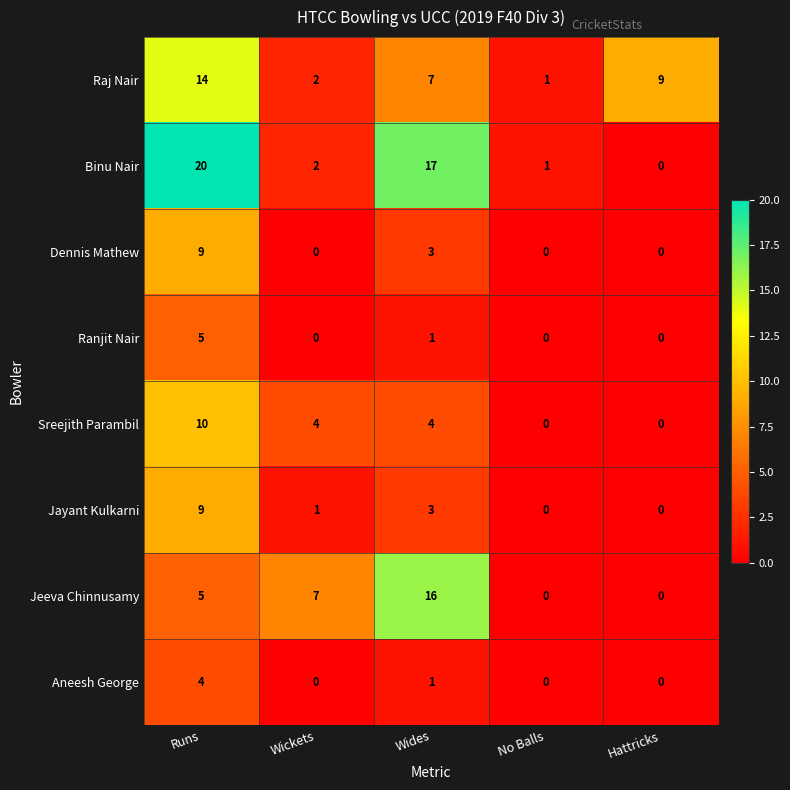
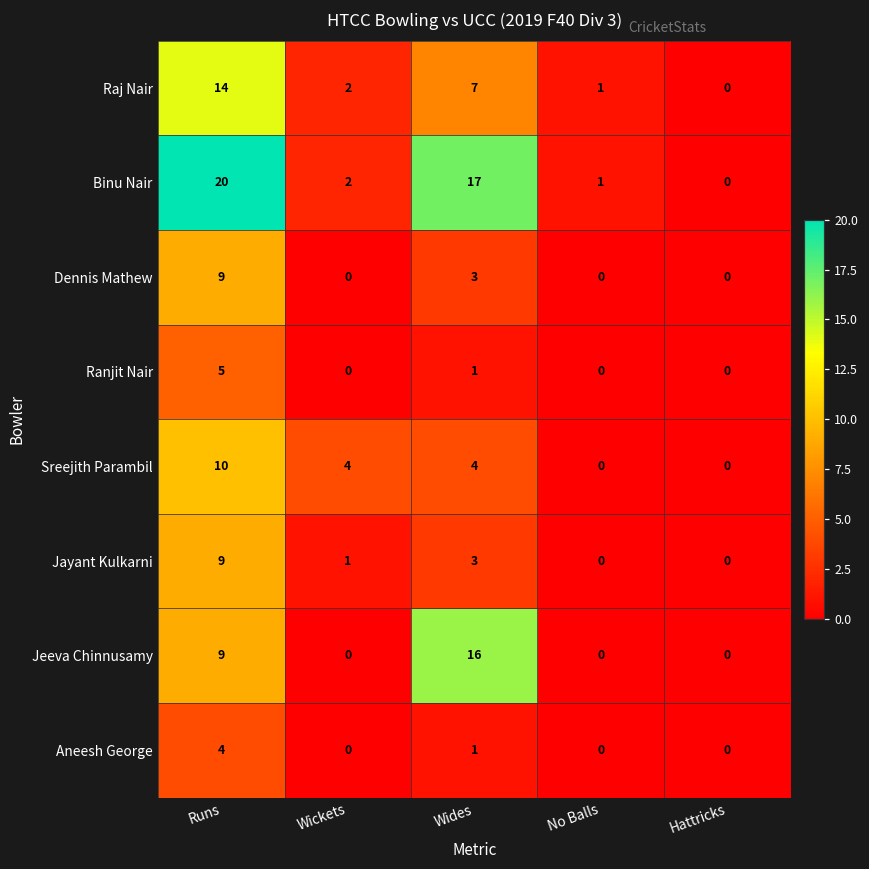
Raj Nair, Hattricks: 9 -> 0
Jeeva Chinnusamy, Runs: 5 -> 9
Jeeva Chinnusamy, Wickets: 7 -> 0
